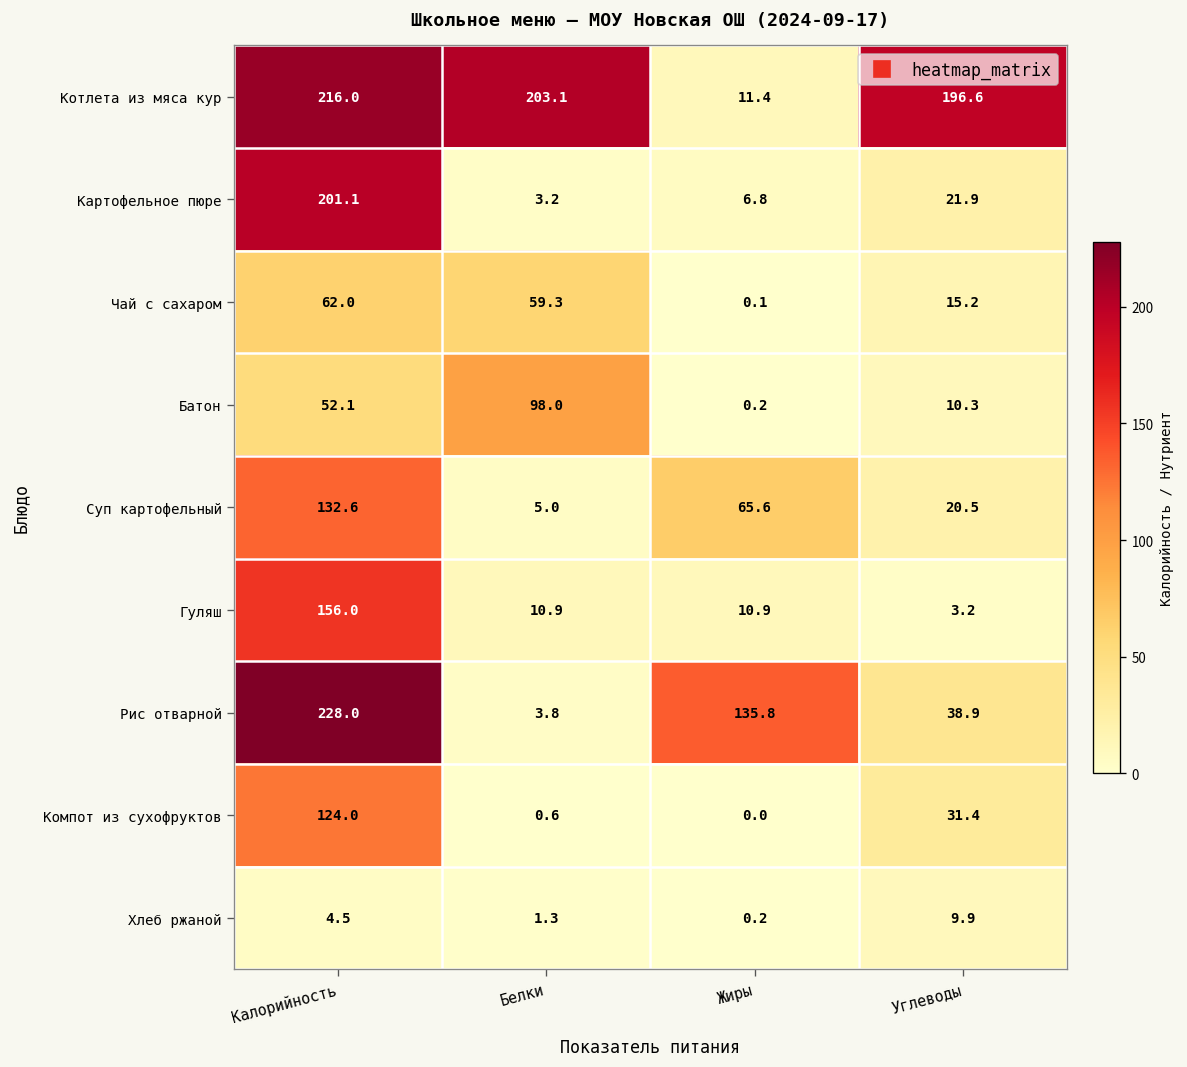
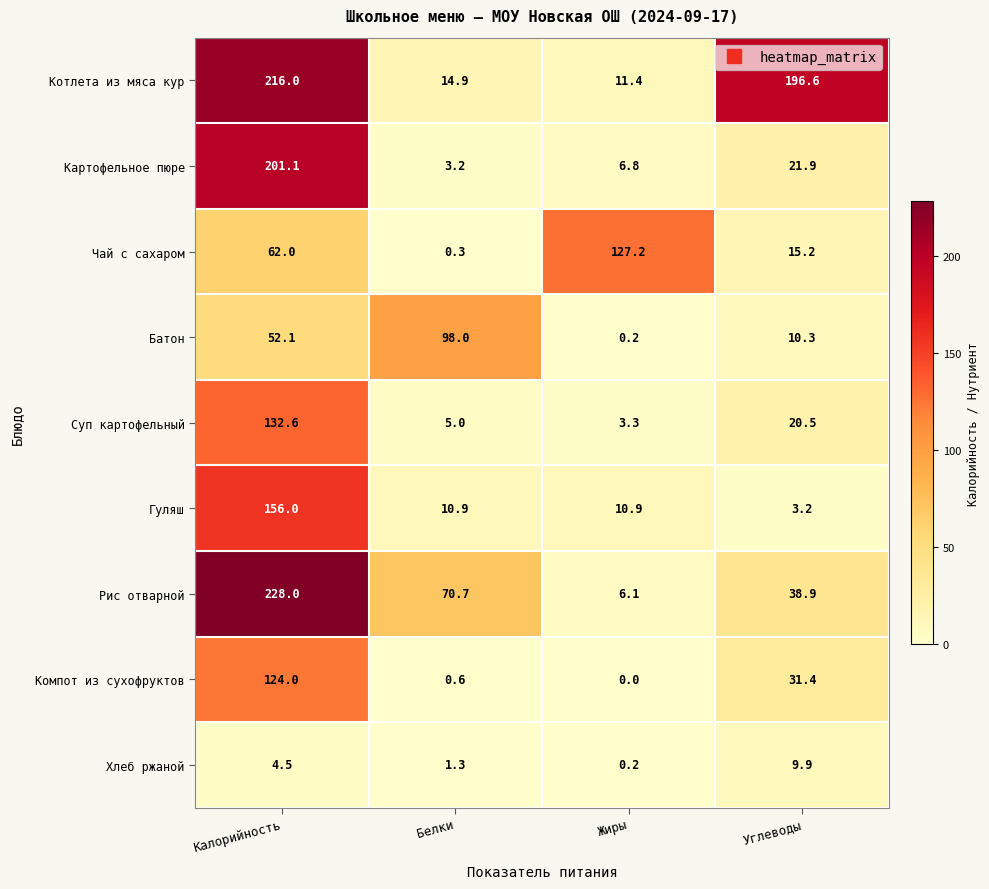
Котлета из мяса кур, Белки: 203.1 -> 14.9
Чай с сахаром, Белки: 59.3 -> 0.3
Чай с сахаром, Жиры: 0.1 -> 127.2
Суп картофельный, Жиры: 65.6 -> 3.3
Рис отварной, Белки: 3.8 -> 70.7
Рис отварной, Жиры: 135.8 -> 6.1
